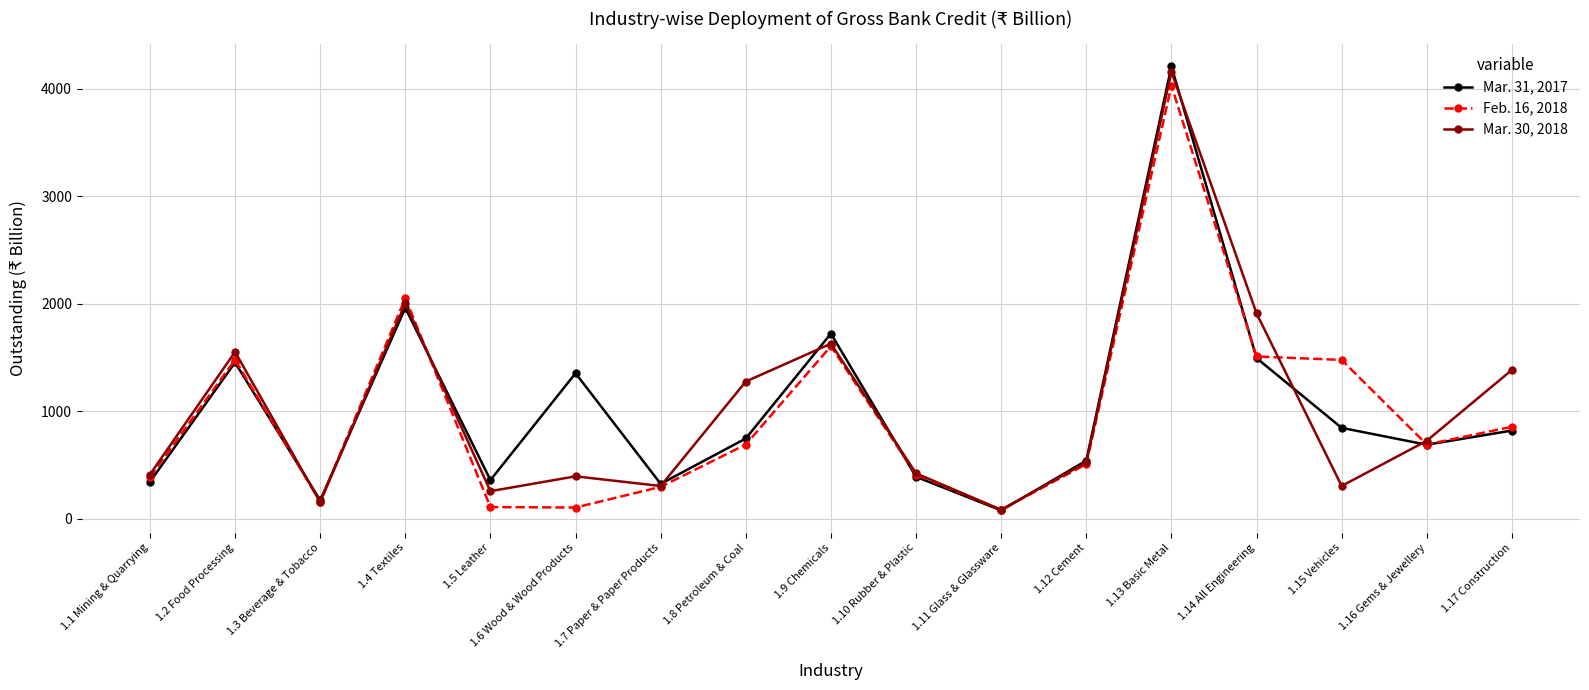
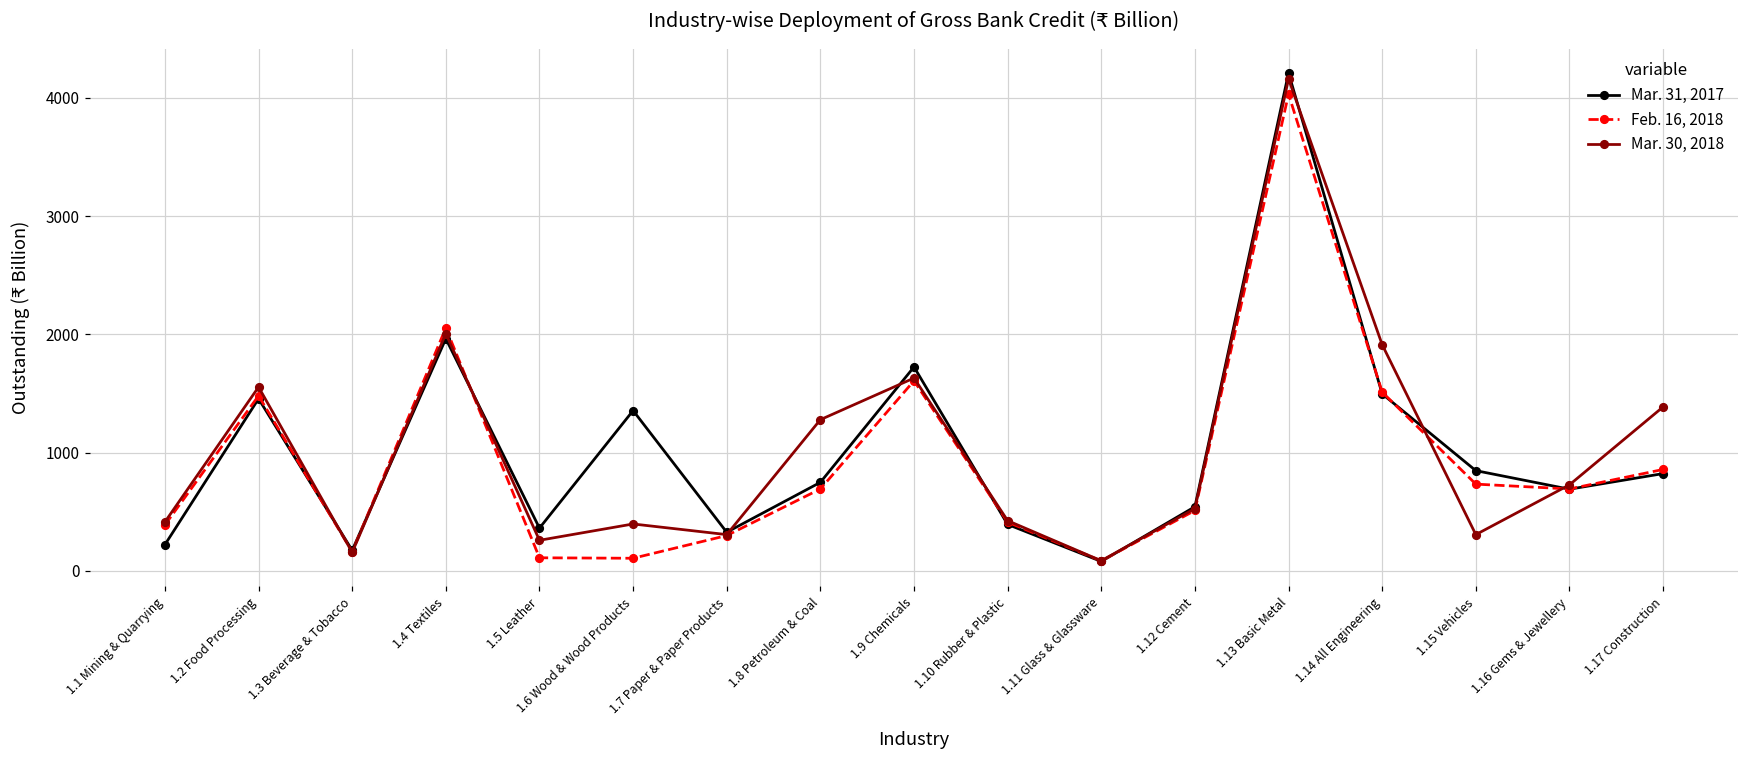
Mar. 31, 2017, 1.1 Mining & Quarrying: 350 -> 220
Feb. 16, 2018, 1.15 Vehicles: 1480 -> 730
